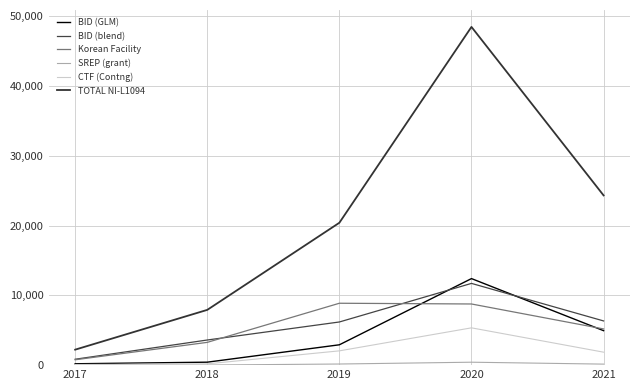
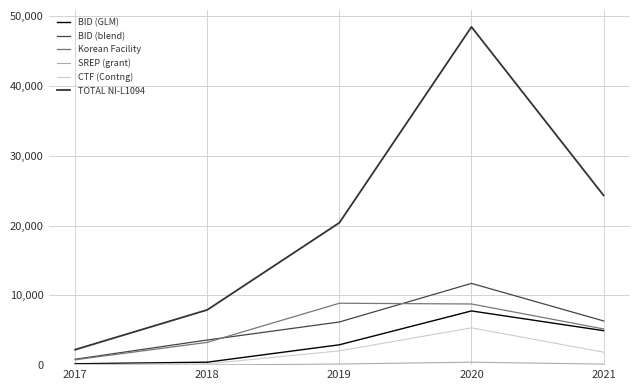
BID (GLM), 2020: 12,000 -> 8,000
